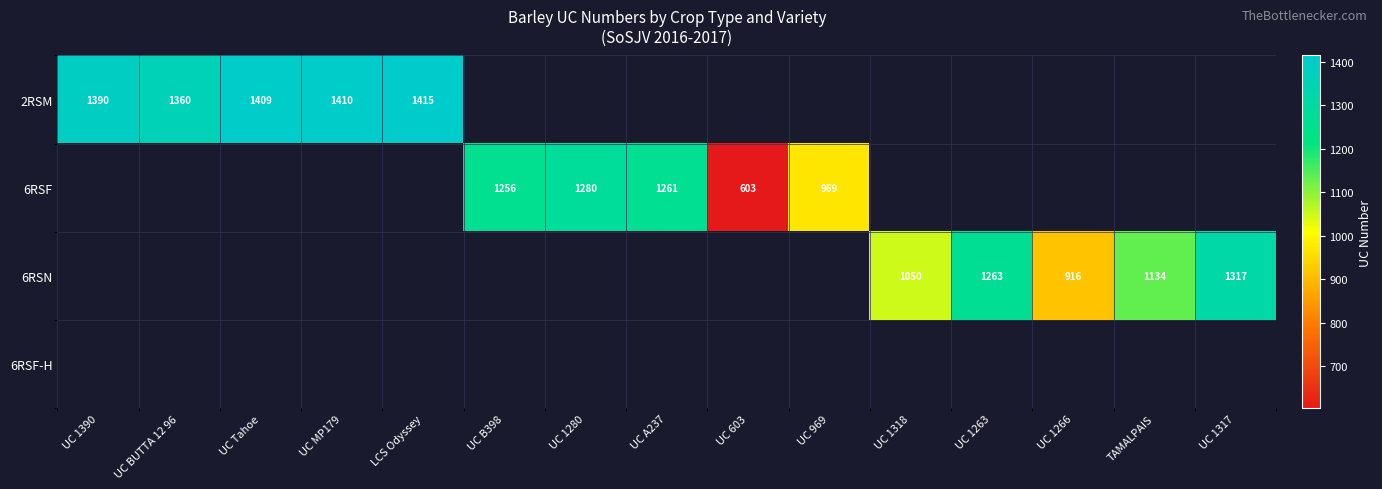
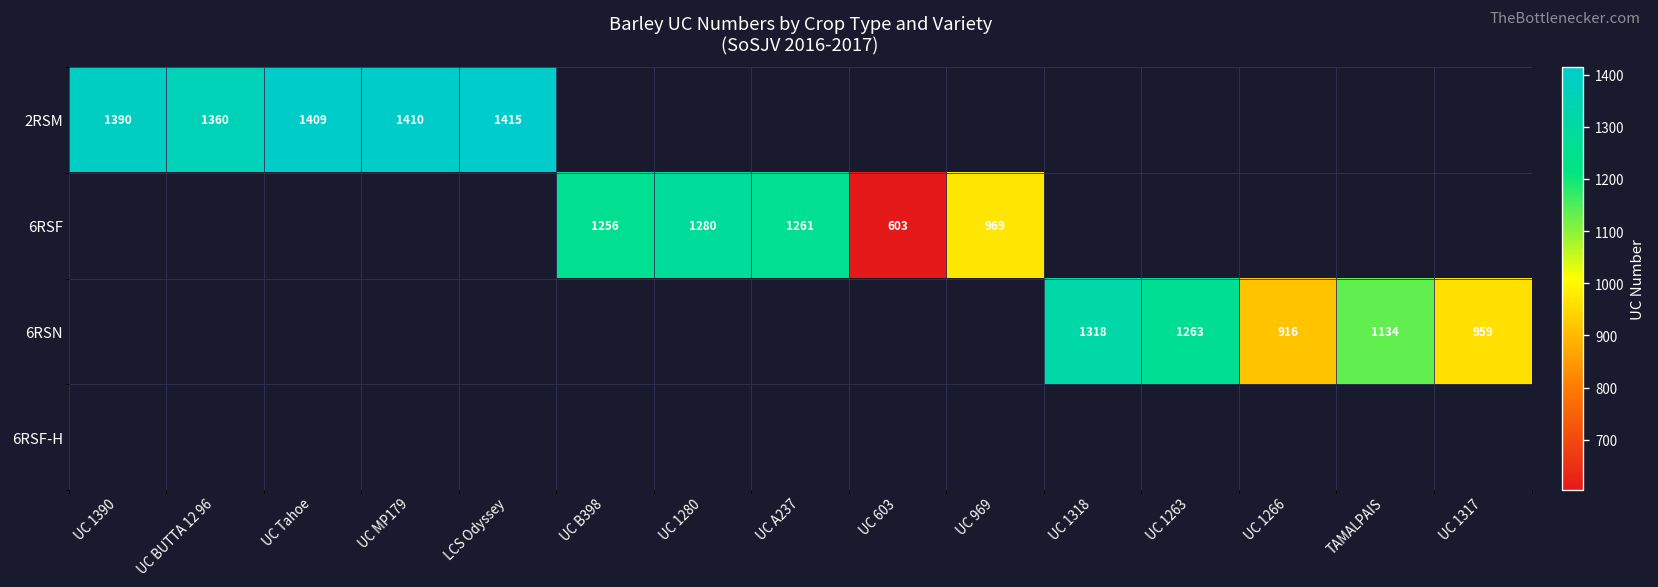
6RSN, UC 1318: 1050 -> 1318
6RSN, UC 1317: 1317 -> 959
